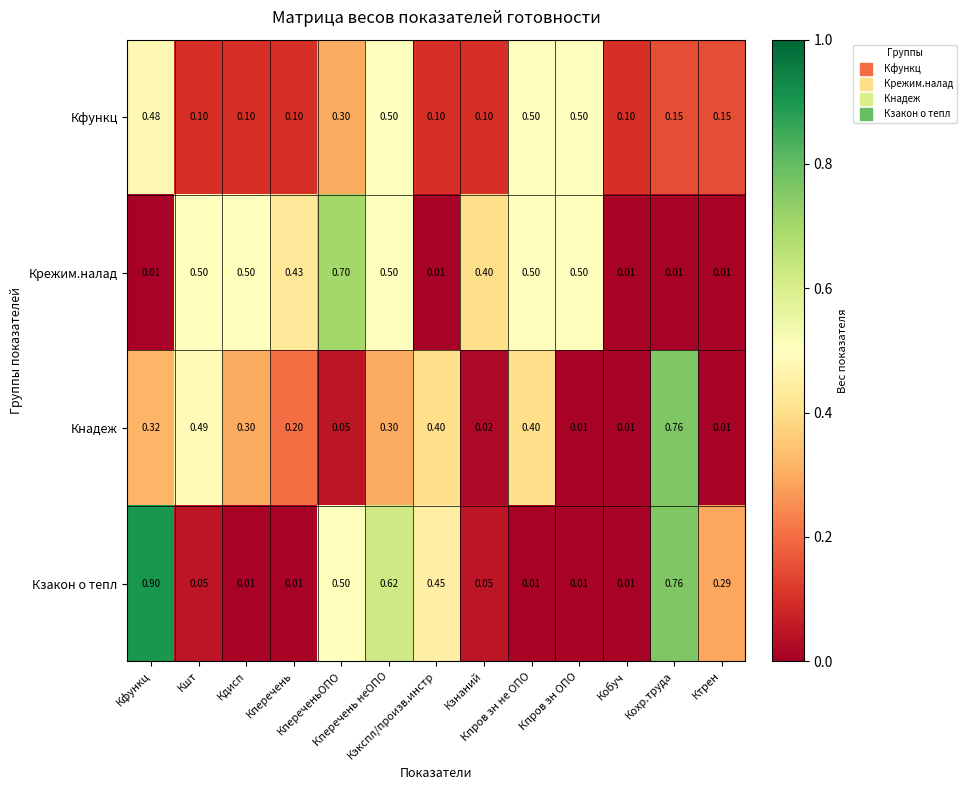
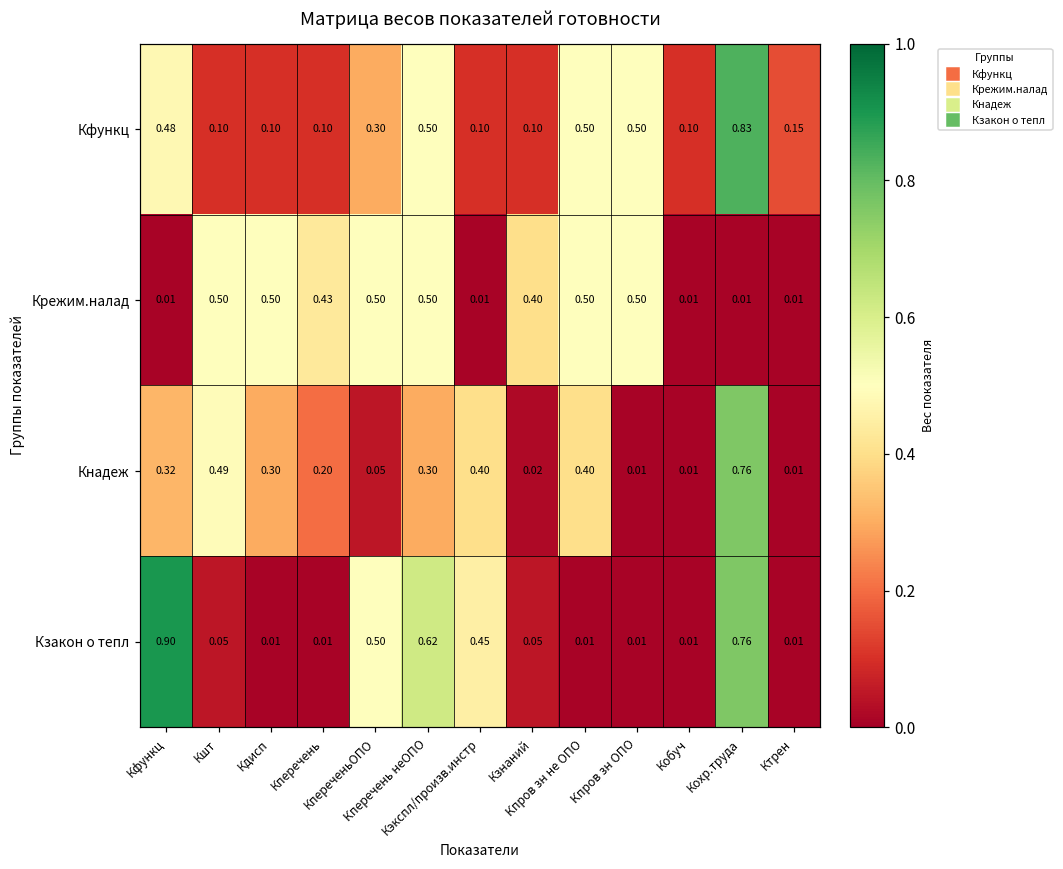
Кфункц, Кохр.труда: 0.15 -> 0.83
Крежим.налад, КпереченьОПО: 0.70 -> 0.50
Кзакон о тепл, Ктрен: 0.29 -> 0.01
